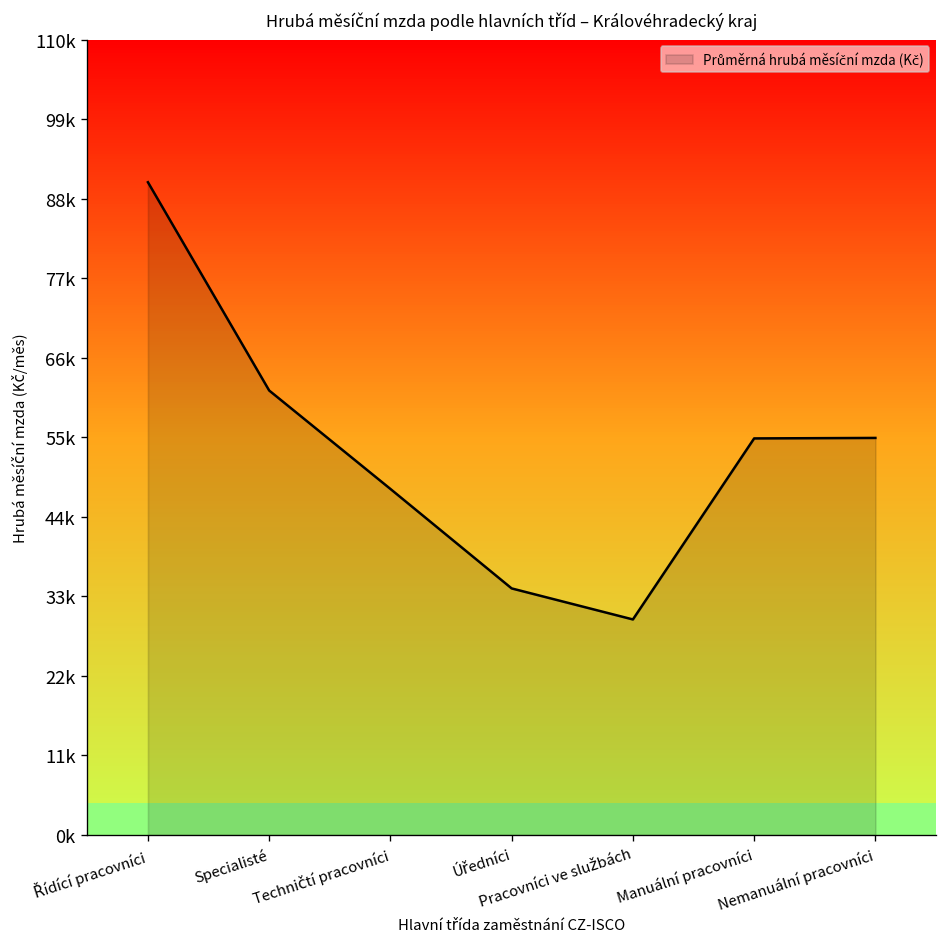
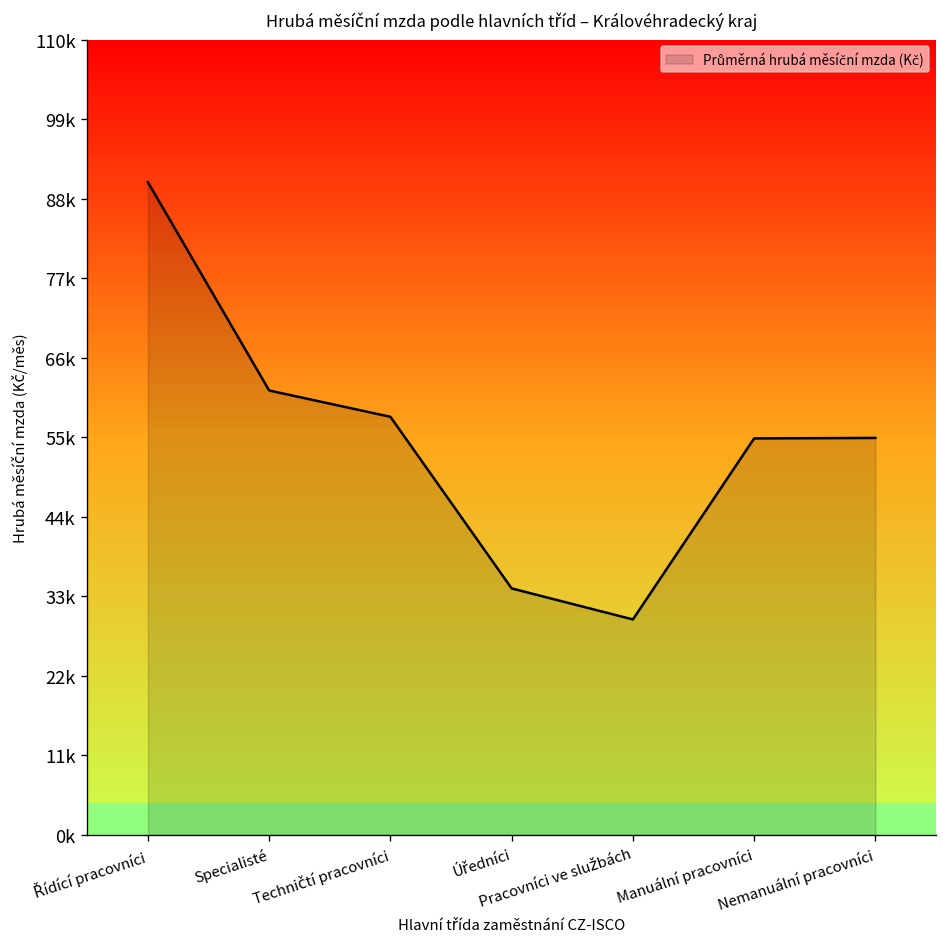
Techničtí pracovníci: 48000 -> 58000
